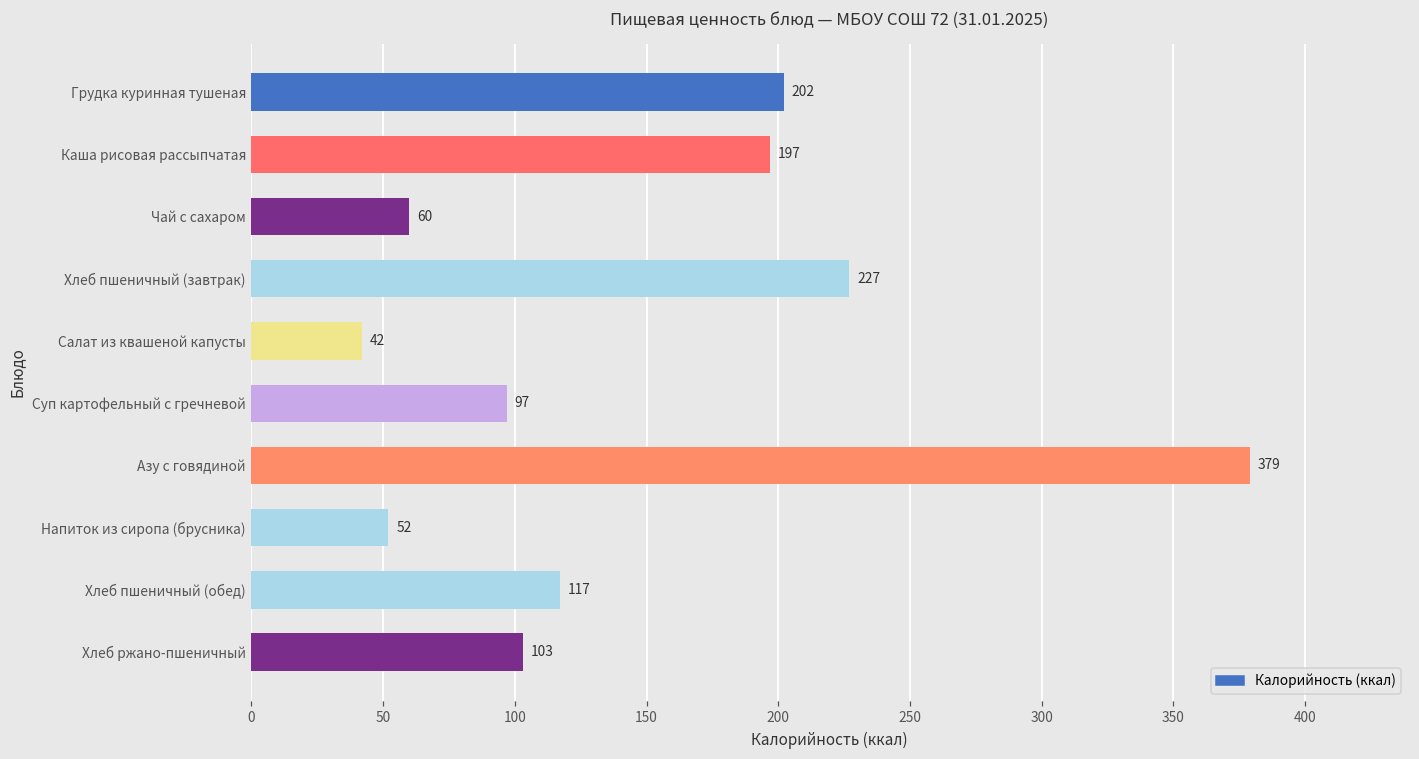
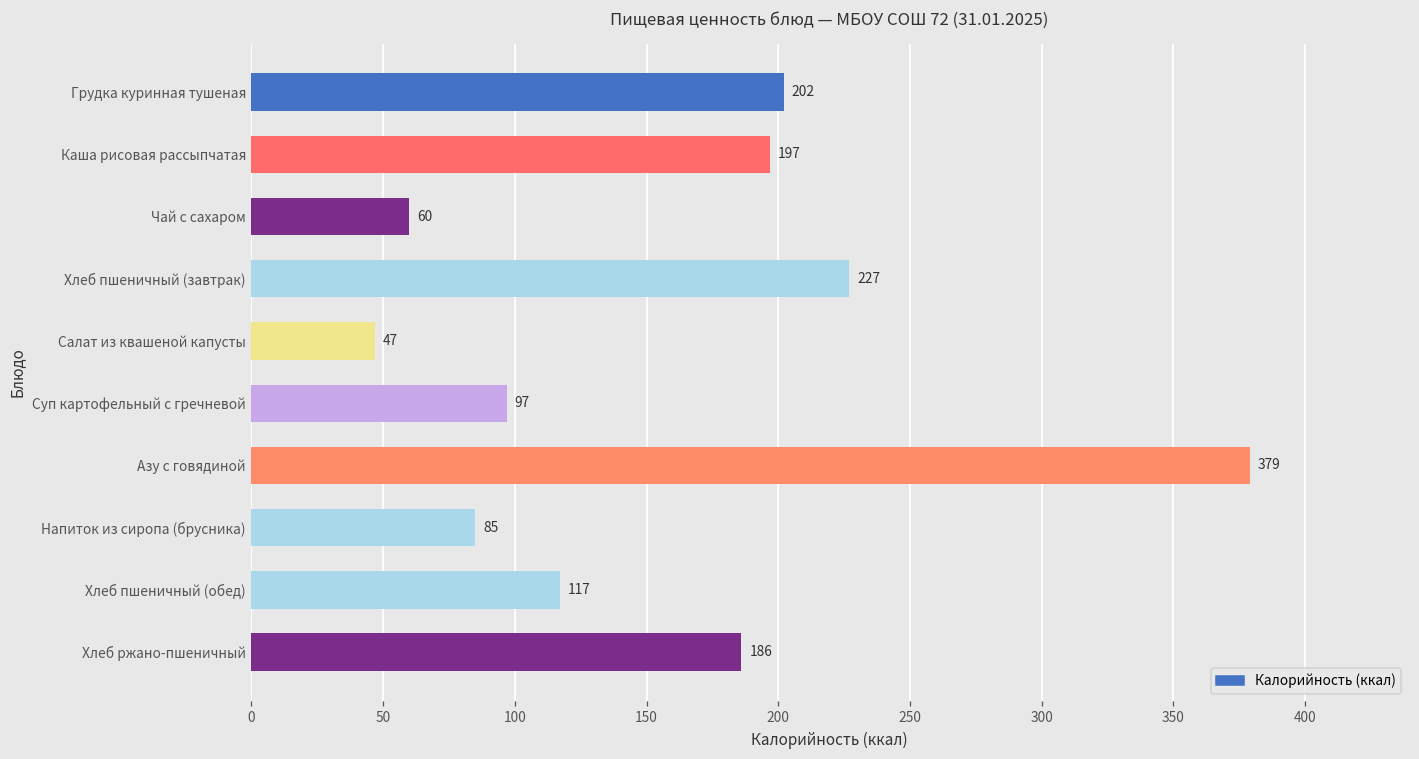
Салат из квашеной капусты: 42 -> 47
Напиток из сиропа (брусника): 52 -> 85
Хлеб ржано-пшеничный: 103 -> 186
